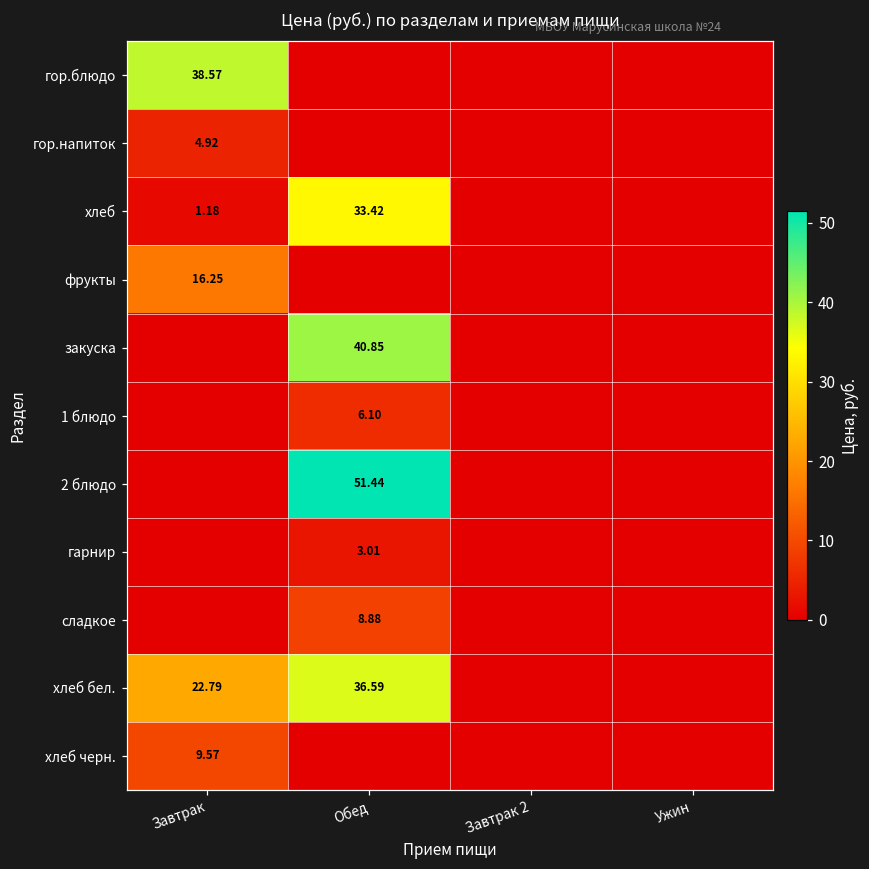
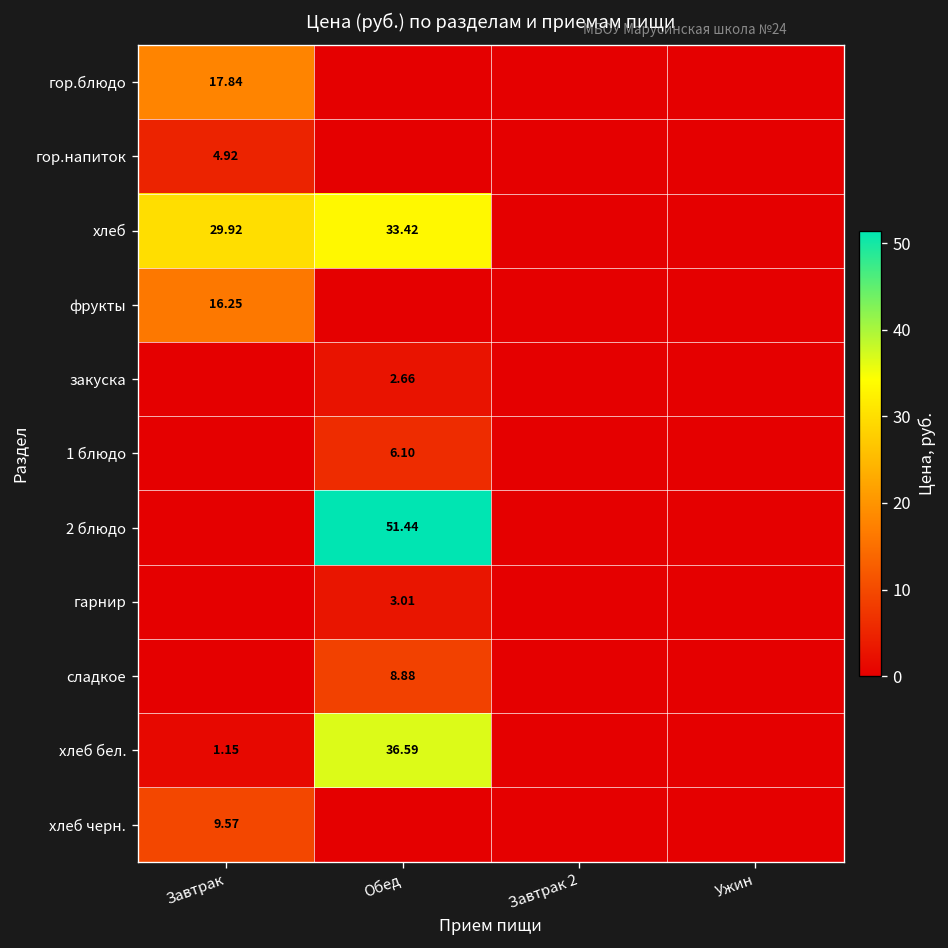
гор.блюдо, Завтрак: 38.57 -> 17.84
хлеб, Завтрак: 1.18 -> 29.92
закуска, Обед: 40.85 -> 2.66
хлеб бел., Завтрак: 22.79 -> 1.15
